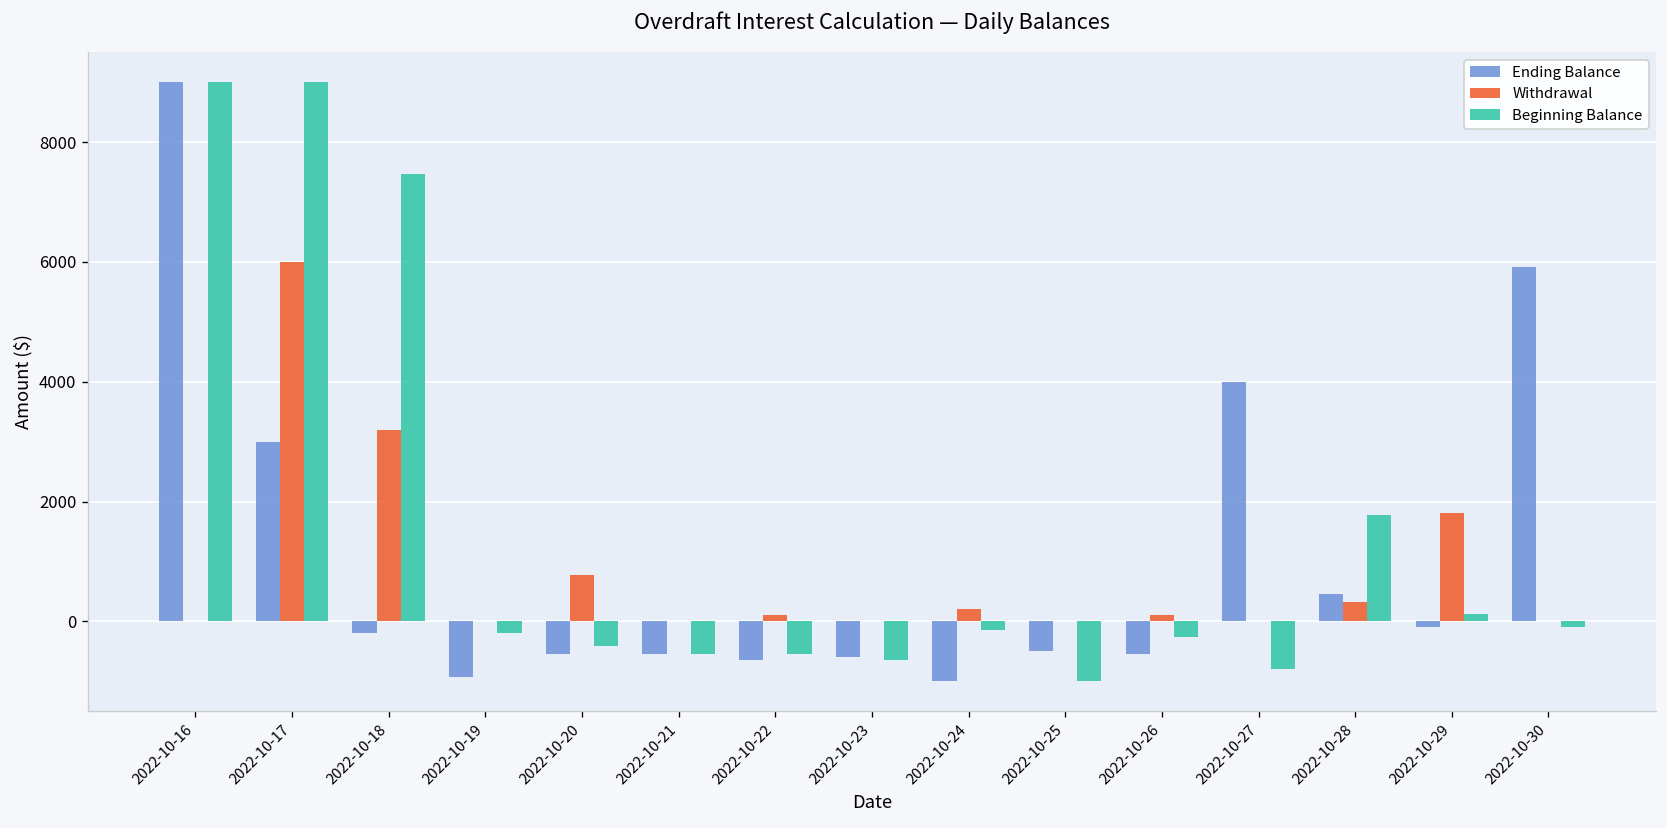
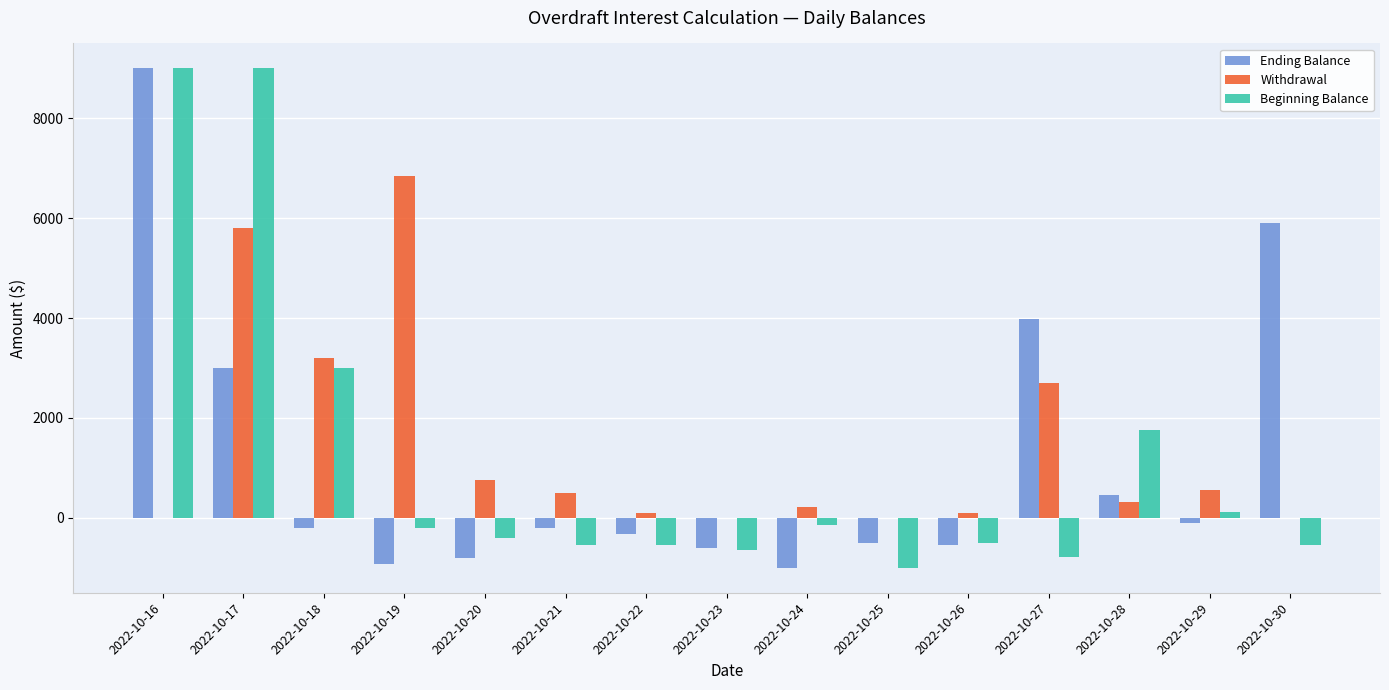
Withdrawal, 2022-10-17: 6000 -> 5800
Beginning Balance, 2022-10-18: 7500 -> 3000
Withdrawal, 2022-10-19: 0 -> 6900
Ending Balance, 2022-10-20: -600 -> -800
Ending Balance, 2022-10-21: -600 -> -200
Withdrawal, 2022-10-21: 0 -> 500
Ending Balance, 2022-10-22: -700 -> -300
Beginning Balance, 2022-10-26: -300 -> -500
Withdrawal, 2022-10-27: 0 -> 2700
Withdrawal, 2022-10-29: 1800 -> 600
Beginning Balance, 2022-10-30: -100 -> -600
